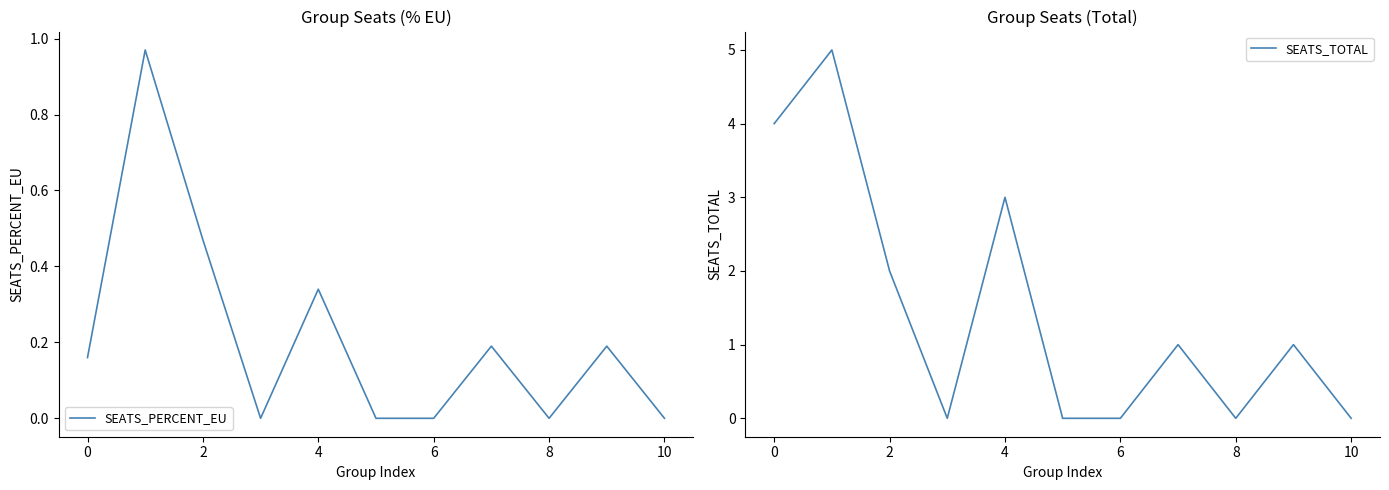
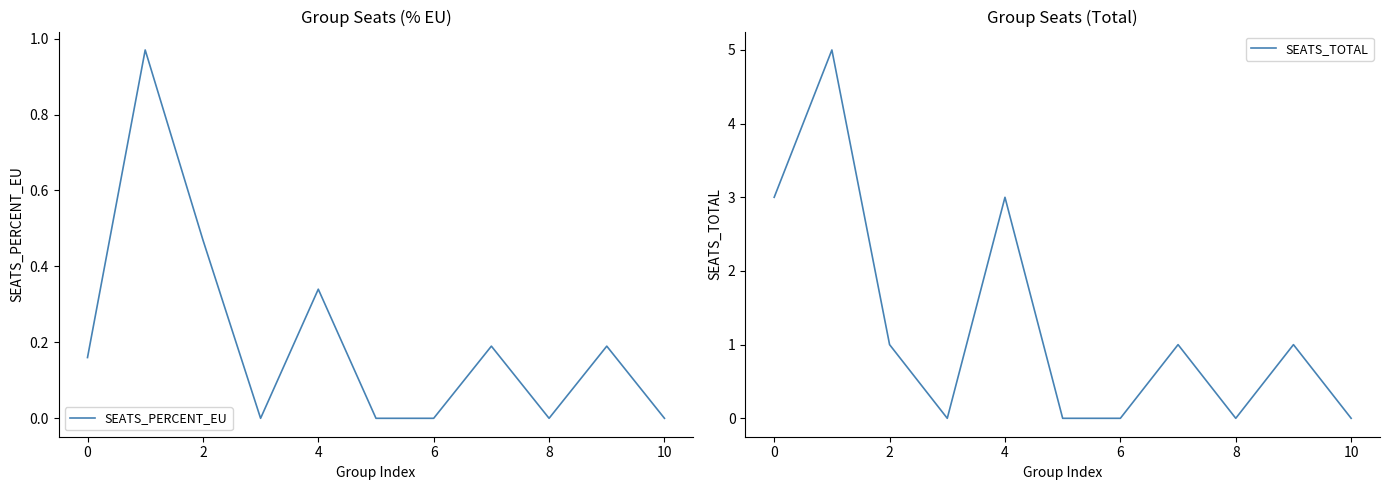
Group Seats (Total), 0: 4 -> 3
Group Seats (Total), 2: 2 -> 1
